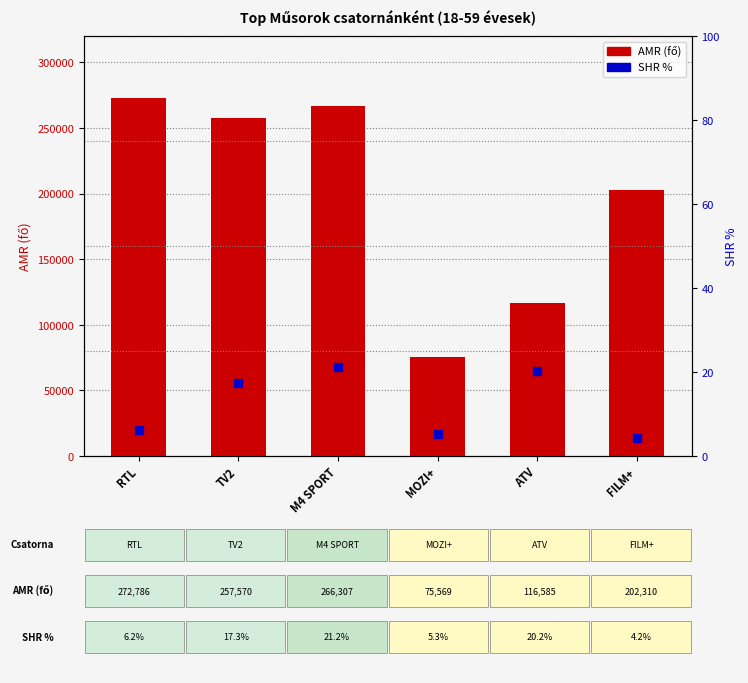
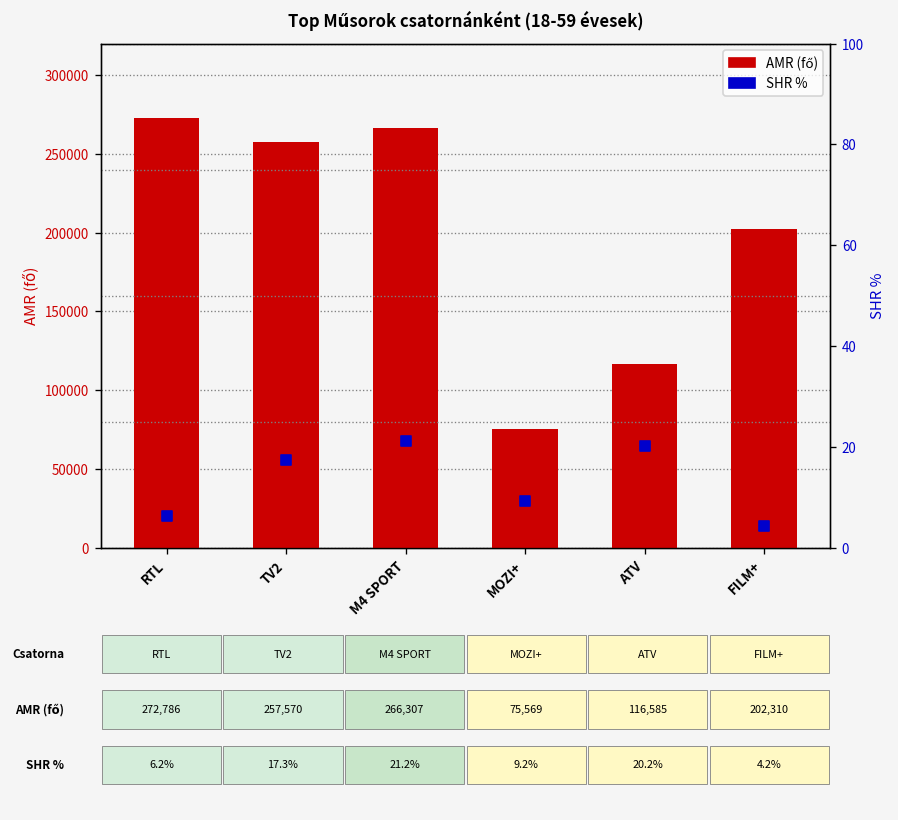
SHR %, MOZI+: 5.3% -> 9.2%
